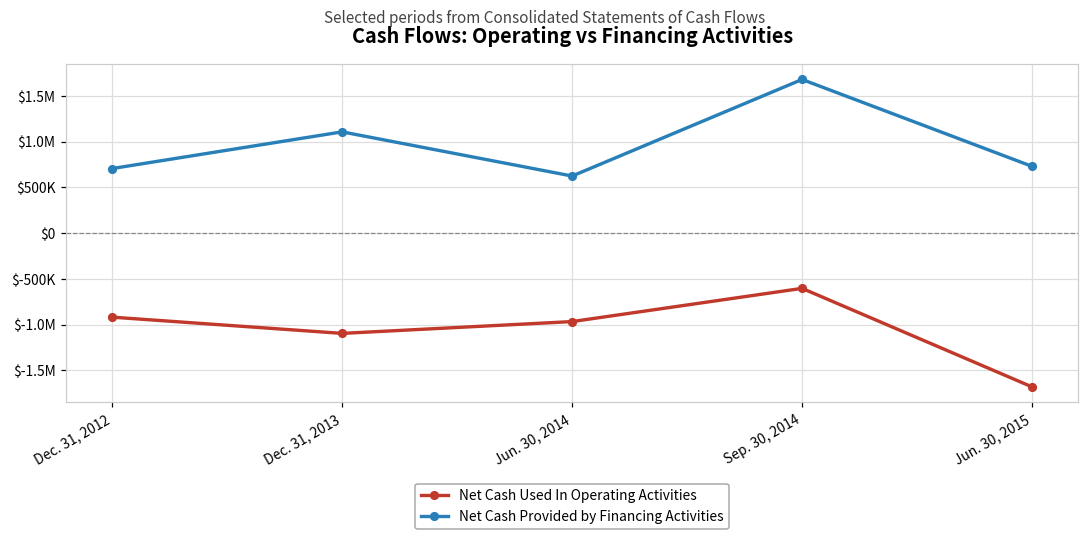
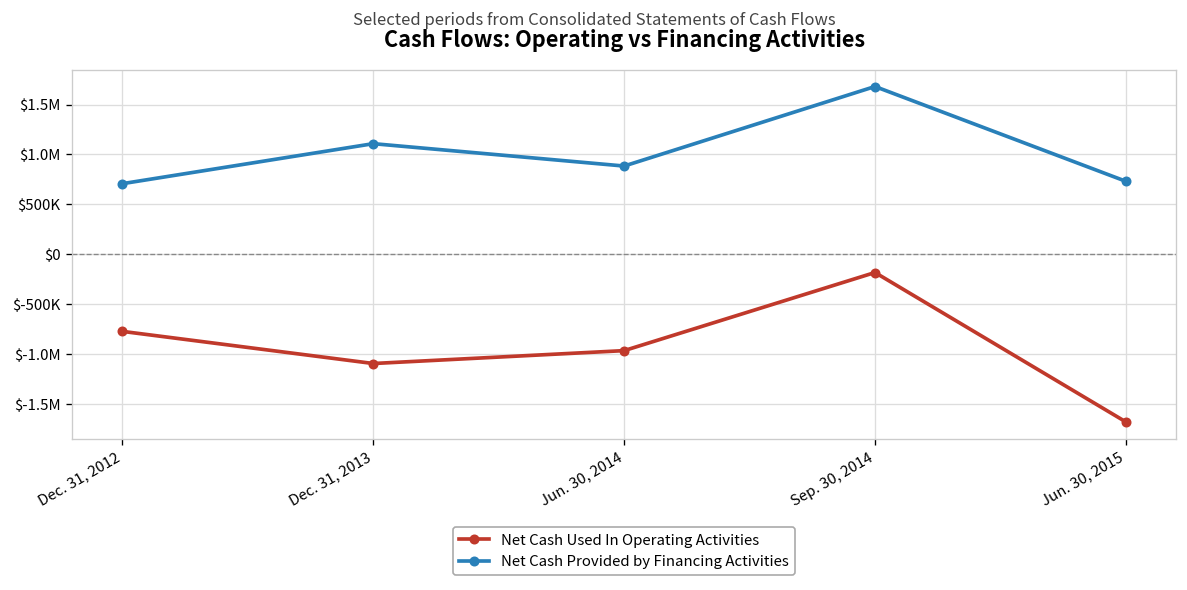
Net Cash Used In Operating Activities, Dec. 31, 2012: $-900000 -> $-800000
Net Cash Provided by Financing Activities, Jun. 30, 2014: $600000 -> $900000
Net Cash Used In Operating Activities, Sep. 30, 2014: $-600000 -> $-200000
